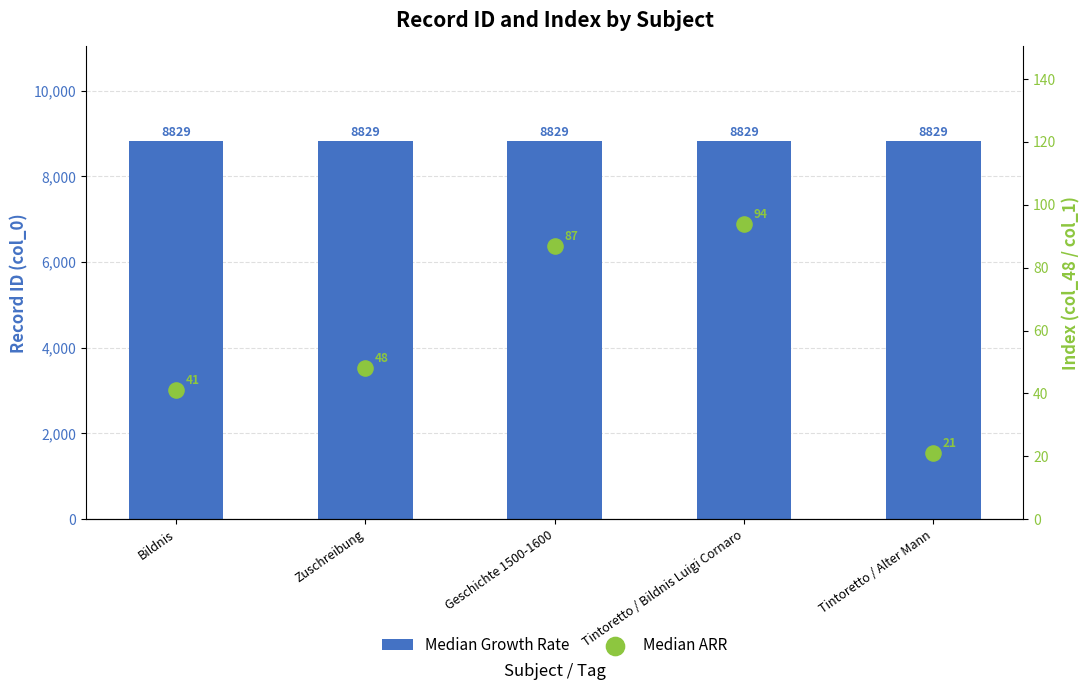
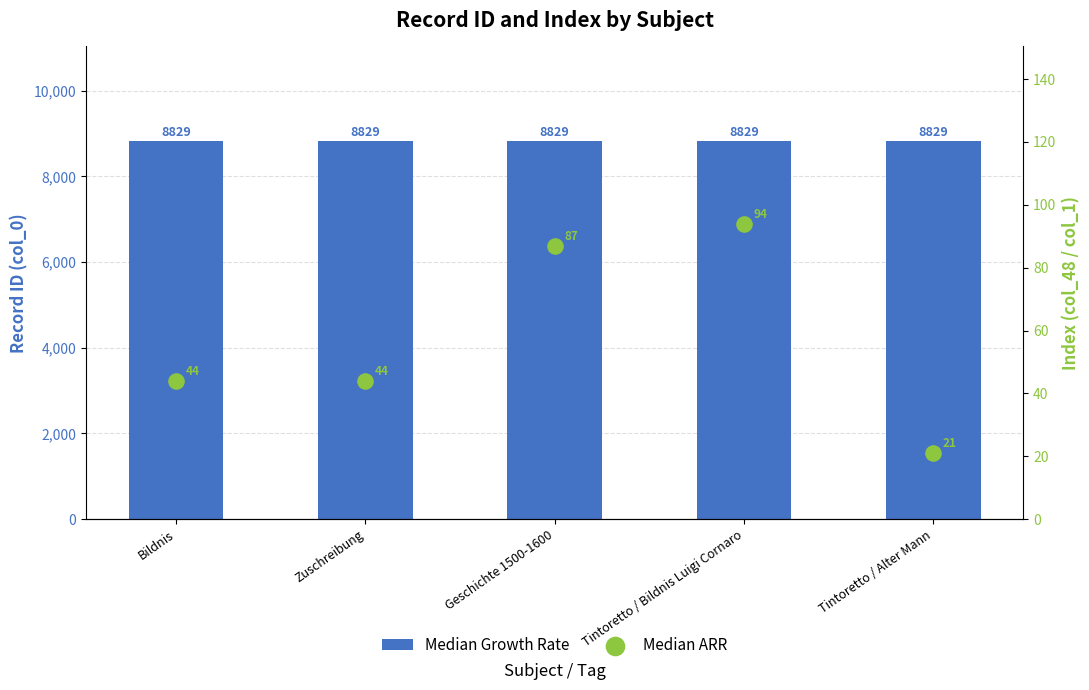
Median ARR, Bildnis: 41 -> 44
Median ARR, Zuschreibung: 48 -> 44
